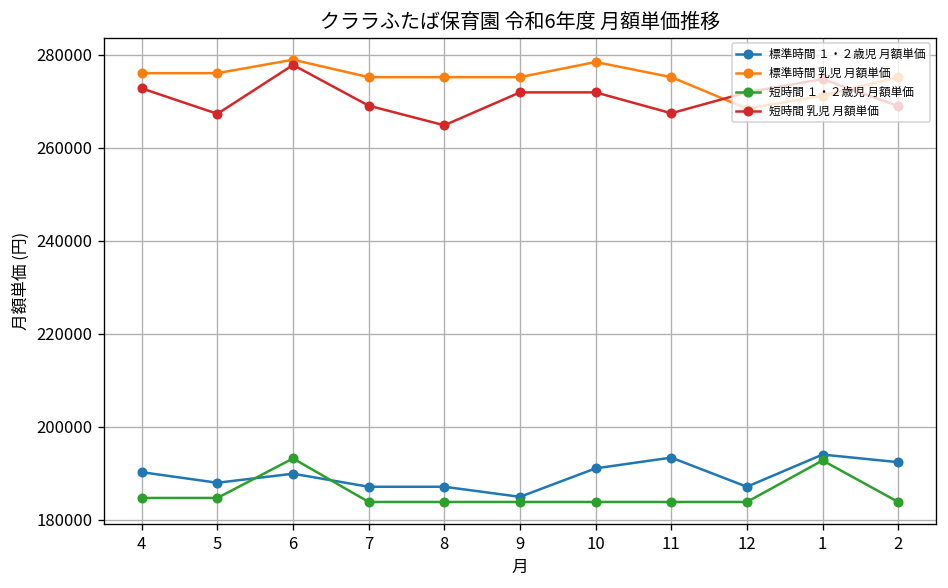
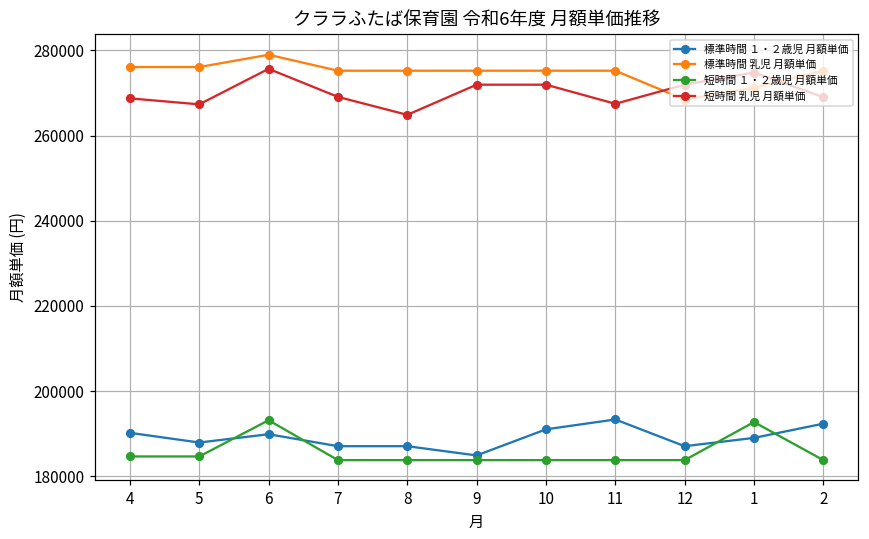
短時間 乳児 月額単価, 4: 273000 -> 269000
短時間 乳児 月額単価, 6: 278000 -> 276000
標準時間 乳児 月額単価, 10: 278000 -> 275000
標準時間 １・２歳児 月額単価, 1: 194000 -> 189000
